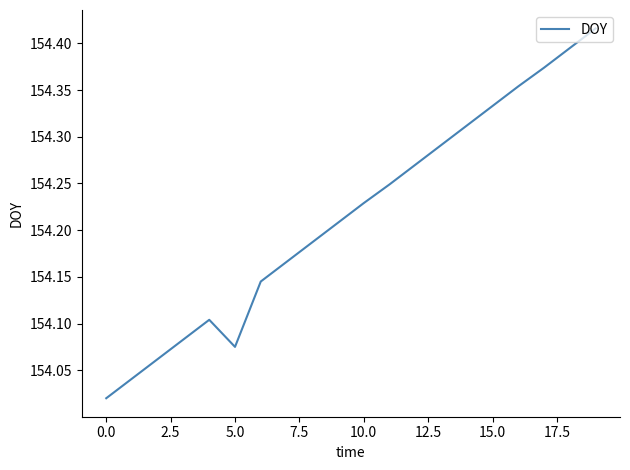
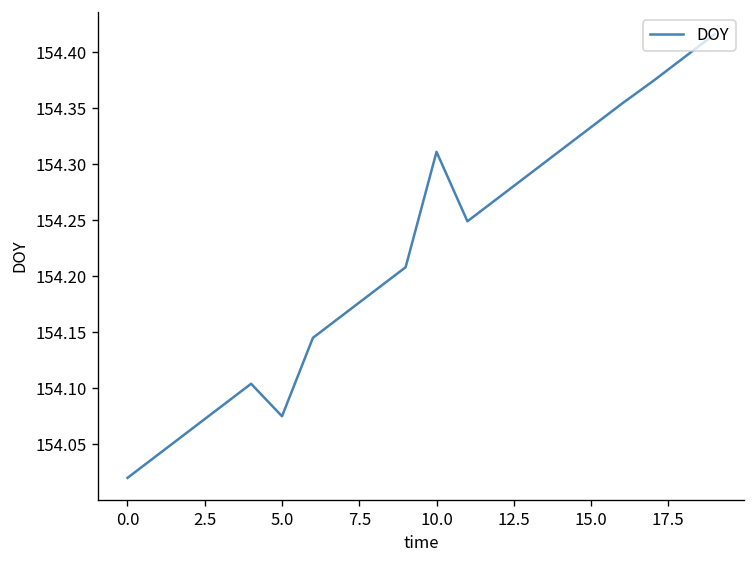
10.0: 154.23 -> 154.31
